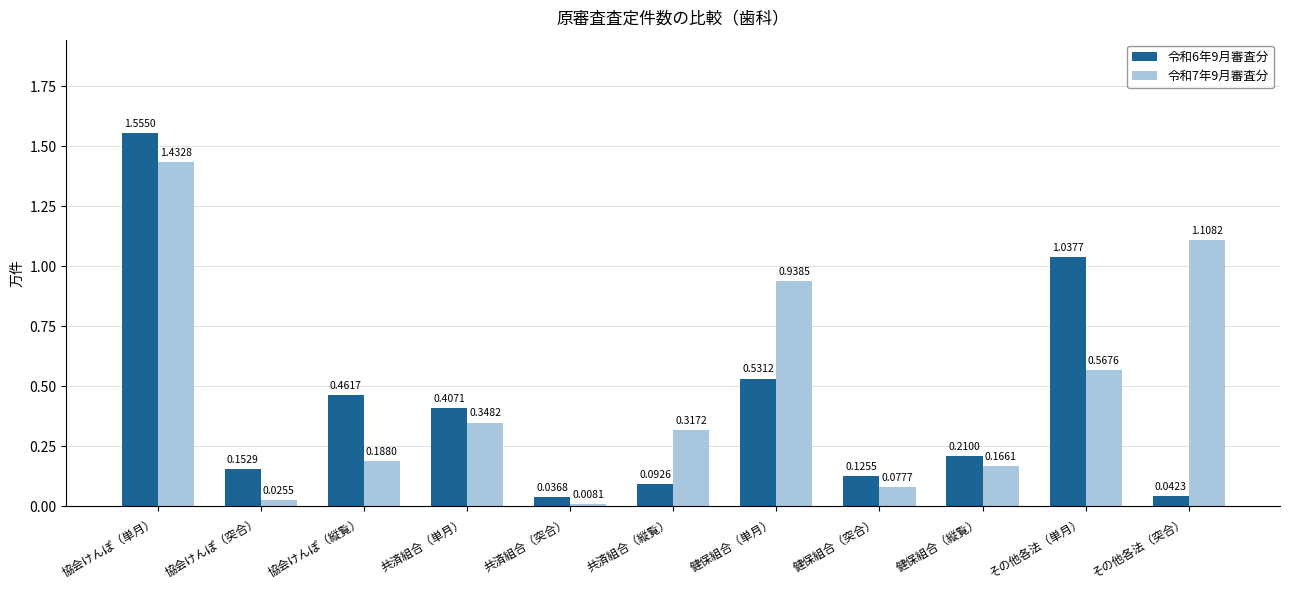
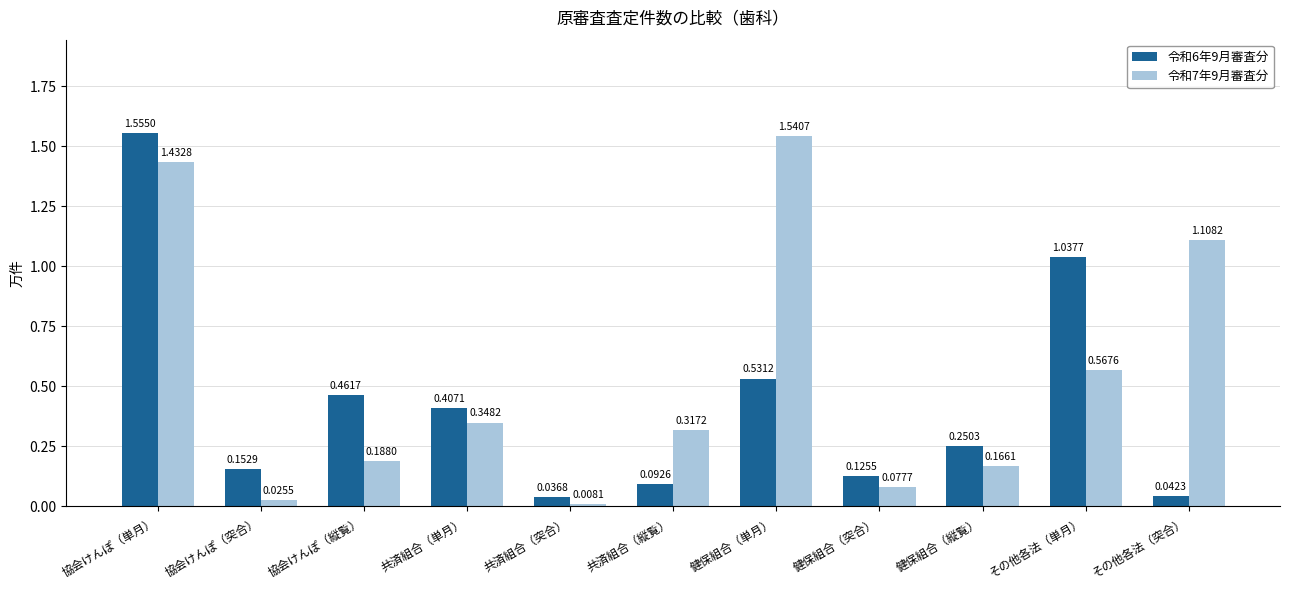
令和7年9月審査分, 健保組合（単月）: 0.9385 -> 1.5407
令和6年9月審査分, 健保組合（縦覧）: 0.2100 -> 0.2503
